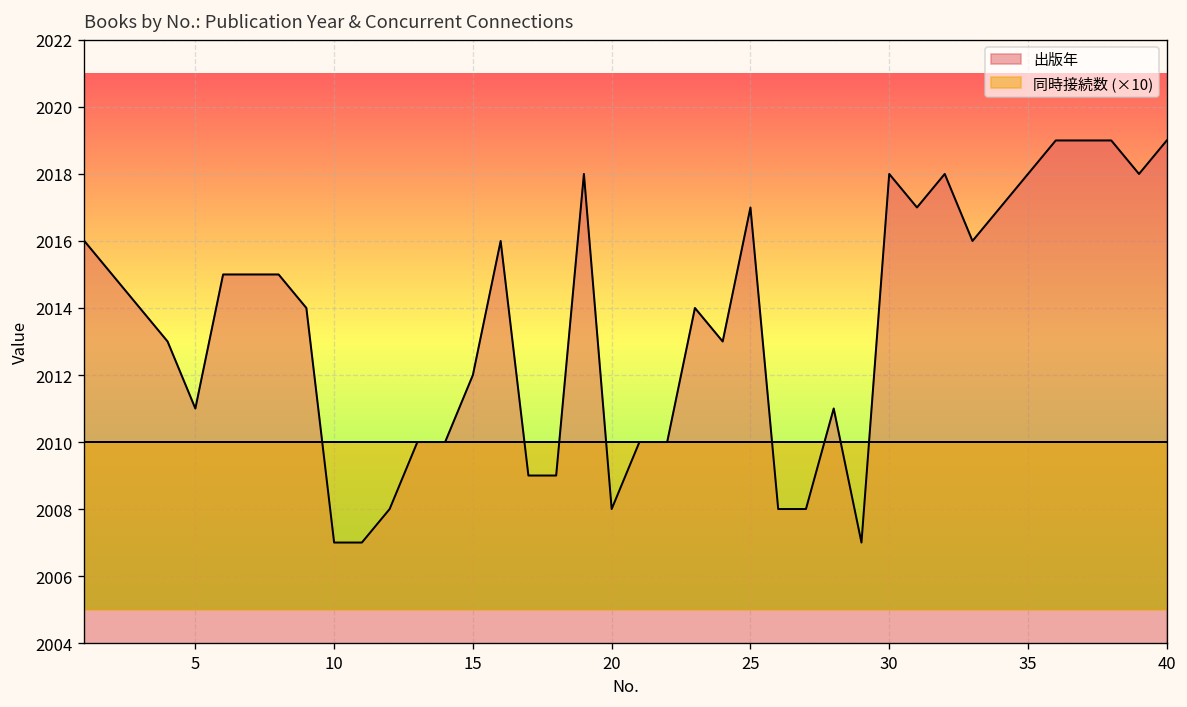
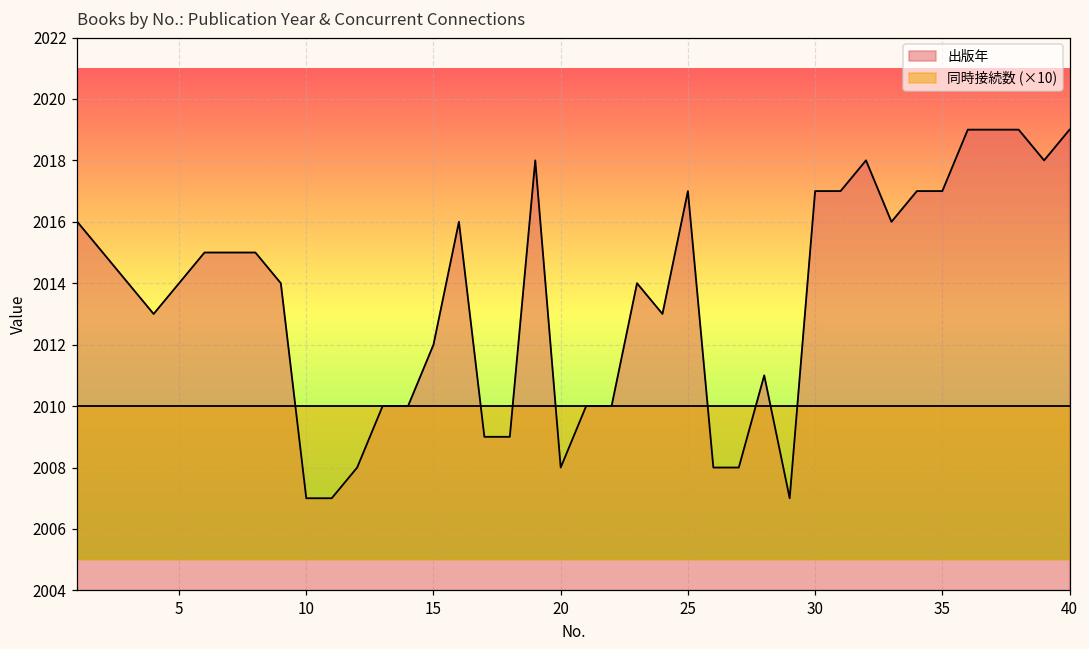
出版年, 5: 2011 -> 2014
出版年, 30: 2018 -> 2017
出版年, 35: 2018 -> 2017
